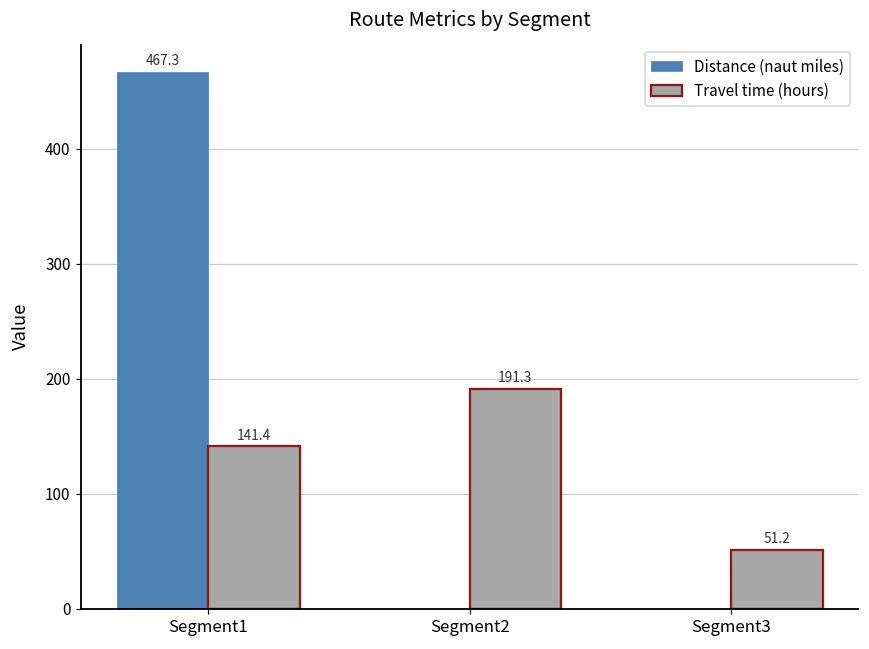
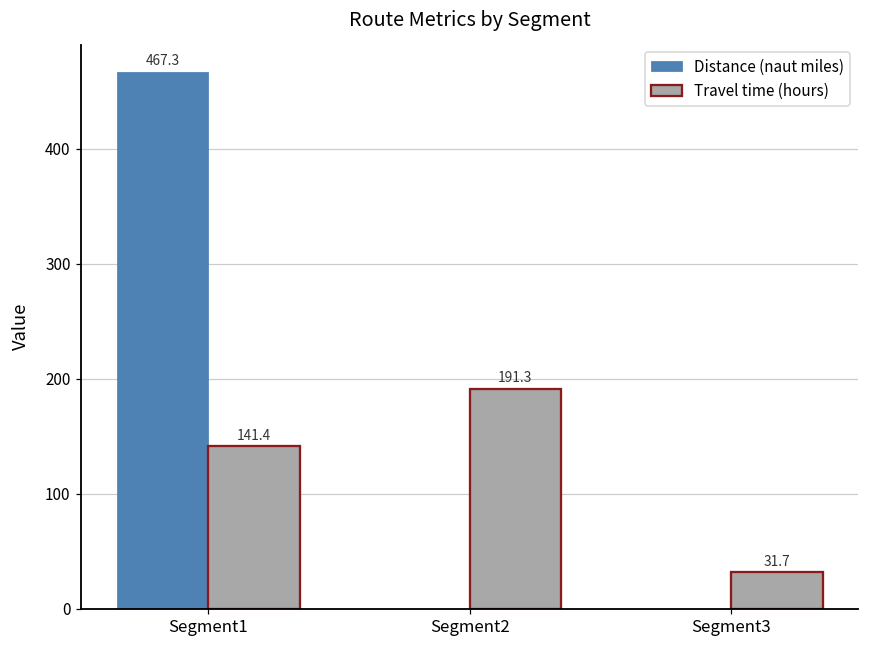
Travel time (hours), Segment3: 51.2 -> 31.7
